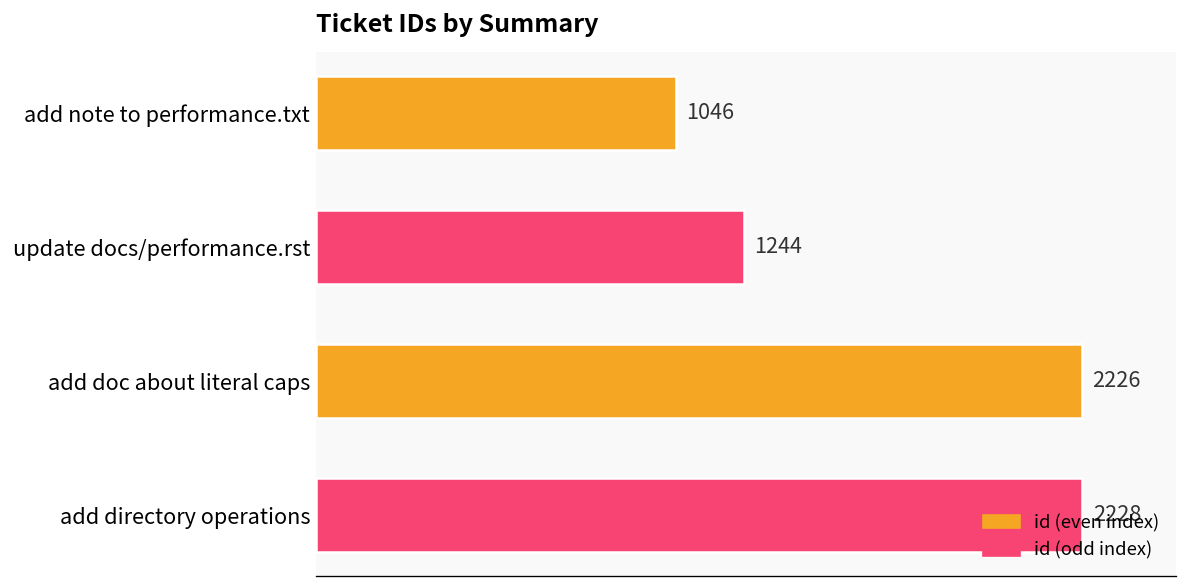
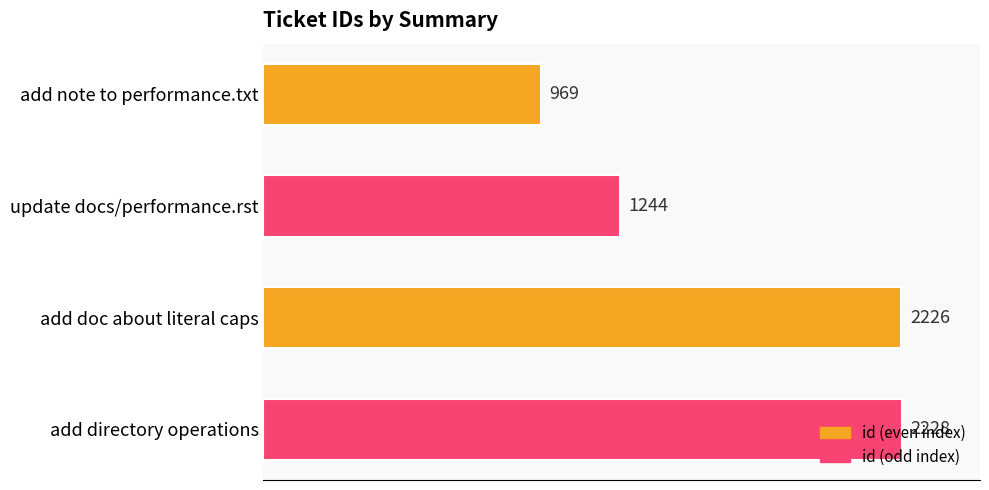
add note to performance.txt: 1046 -> 969
